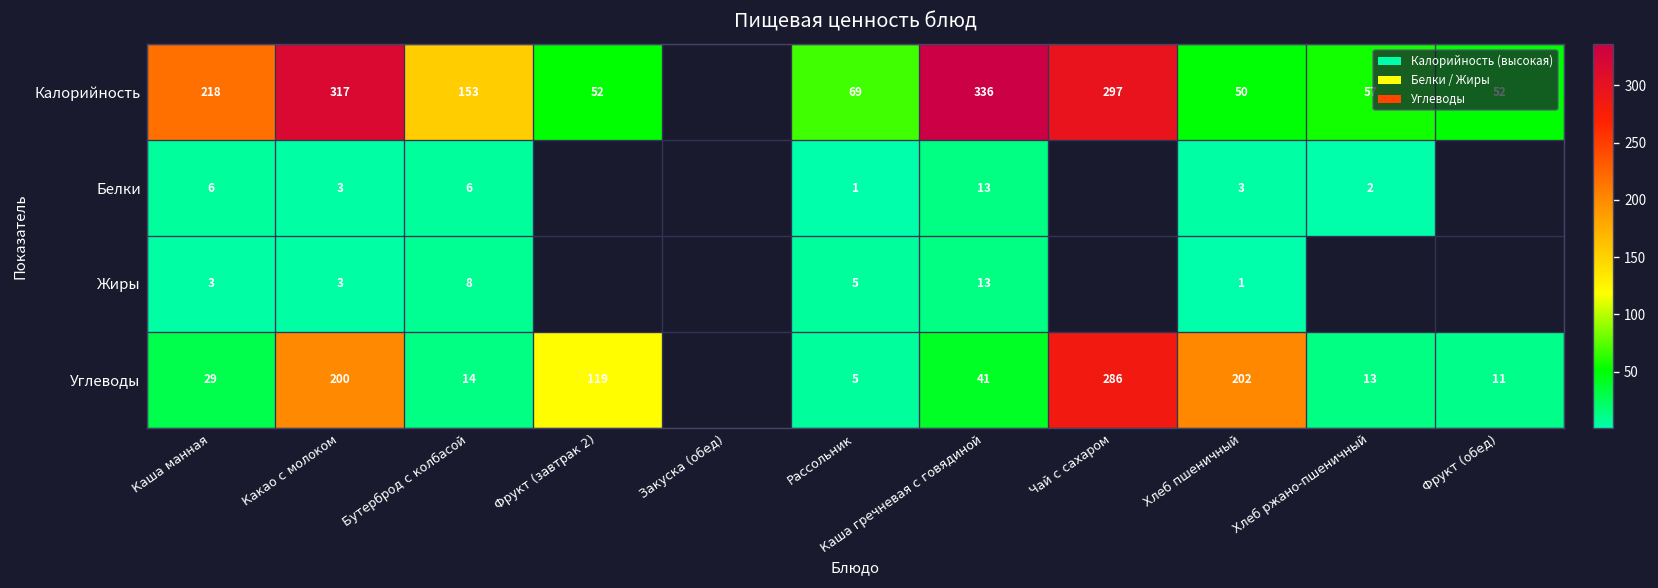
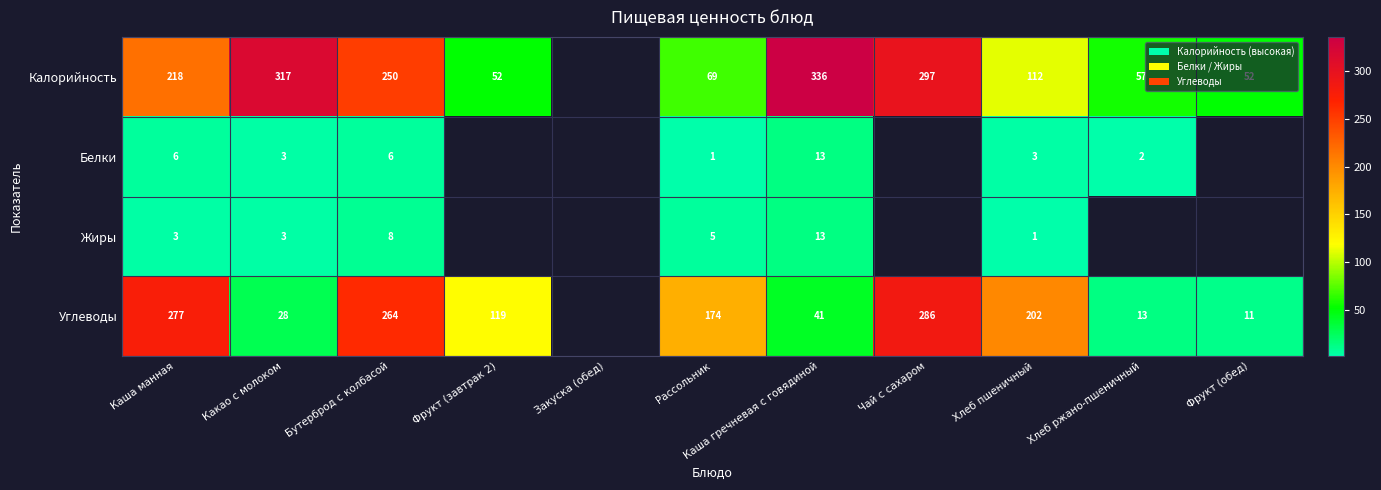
Калорийность, Бутерброд с колбасой: 153 -> 250
Калорийность, Хлеб пшеничный: 50 -> 112
Углеводы, Каша манная: 29 -> 277
Углеводы, Какао с молоком: 200 -> 28
Углеводы, Бутерброд с колбасой: 14 -> 264
Углеводы, Рассольник: 5 -> 174
